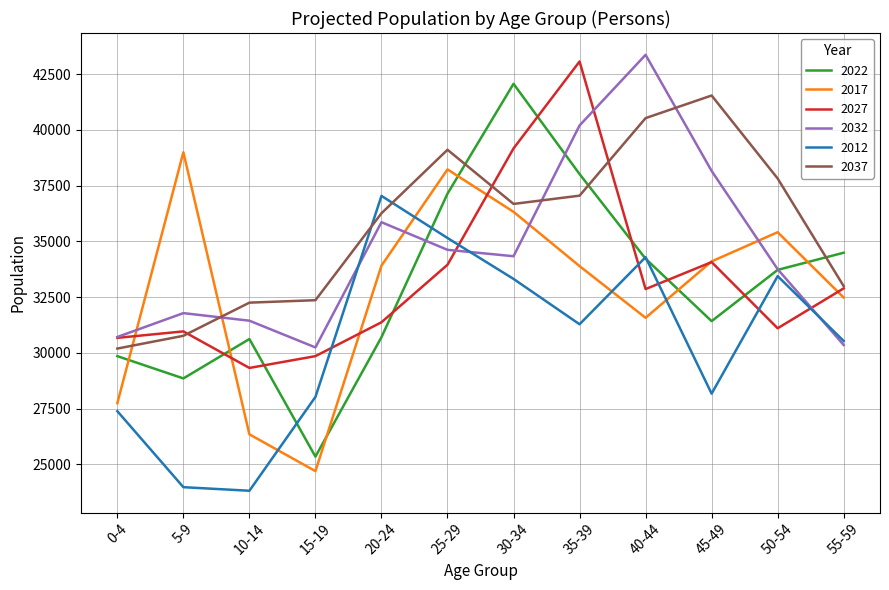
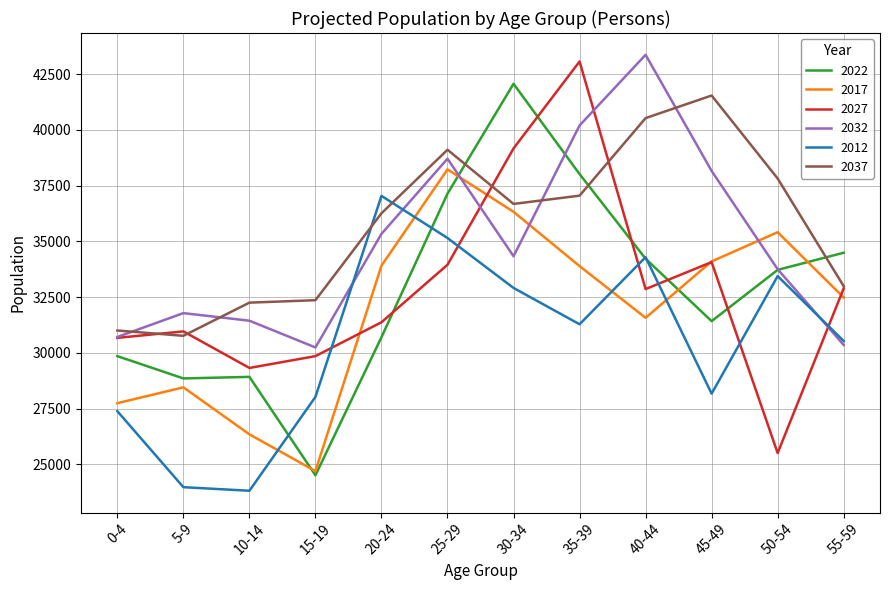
2037, 0-4: 30200 -> 31000
2017, 5-9: 39000 -> 28500
2022, 10-14: 30600 -> 28900
2022, 15-19: 25300 -> 24500
2032, 20-24: 35900 -> 35300
2032, 25-29: 34600 -> 38700
2012, 30-34: 33300 -> 32900
2027, 50-54: 31100 -> 25500
